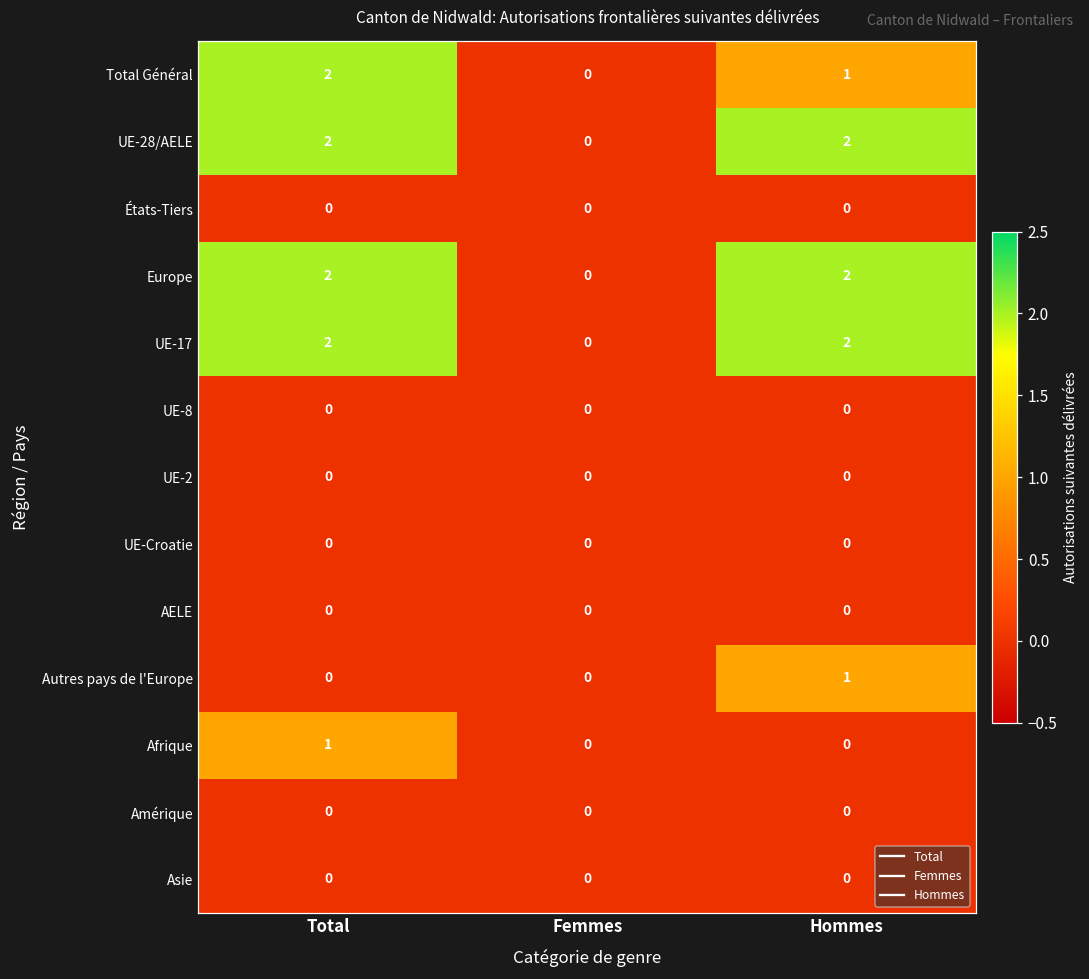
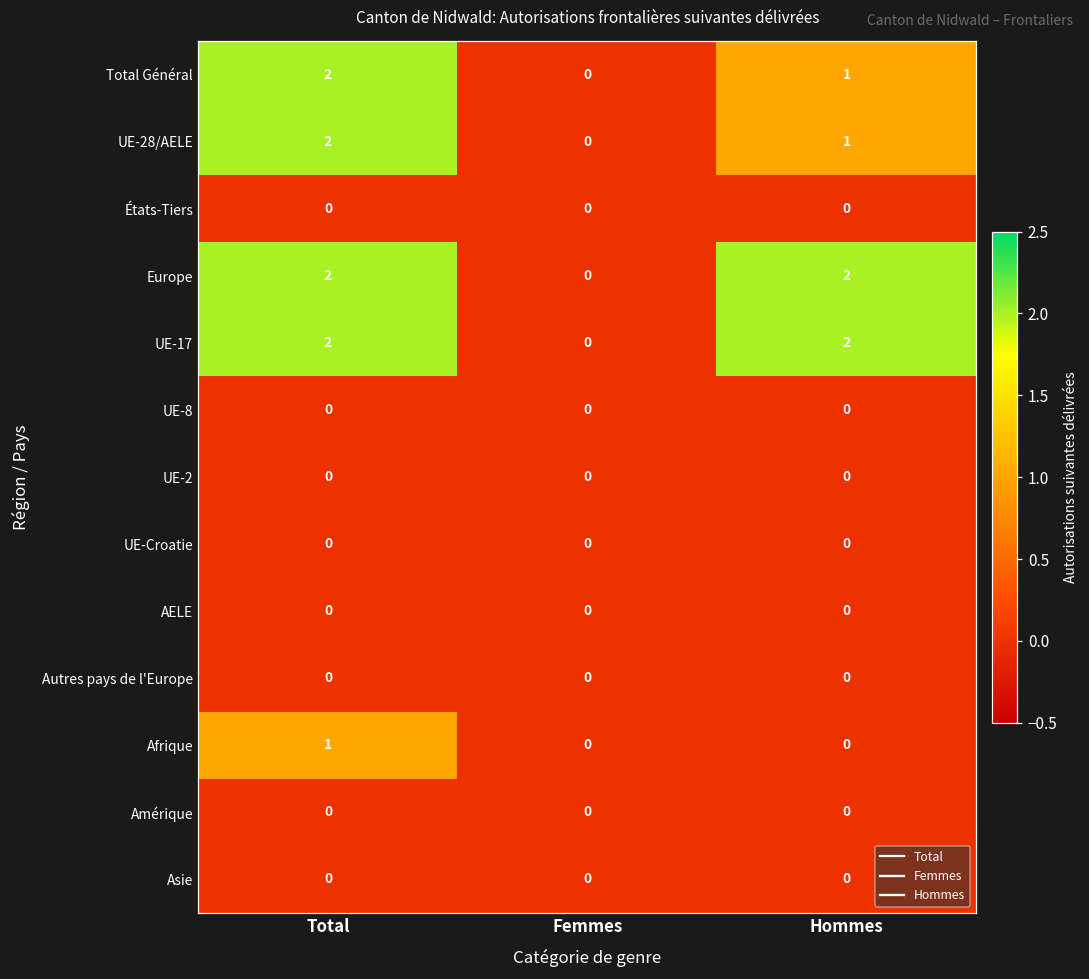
UE-28/AELE, Hommes: 2 -> 1
Autres pays de l'Europe, Hommes: 1 -> 0
